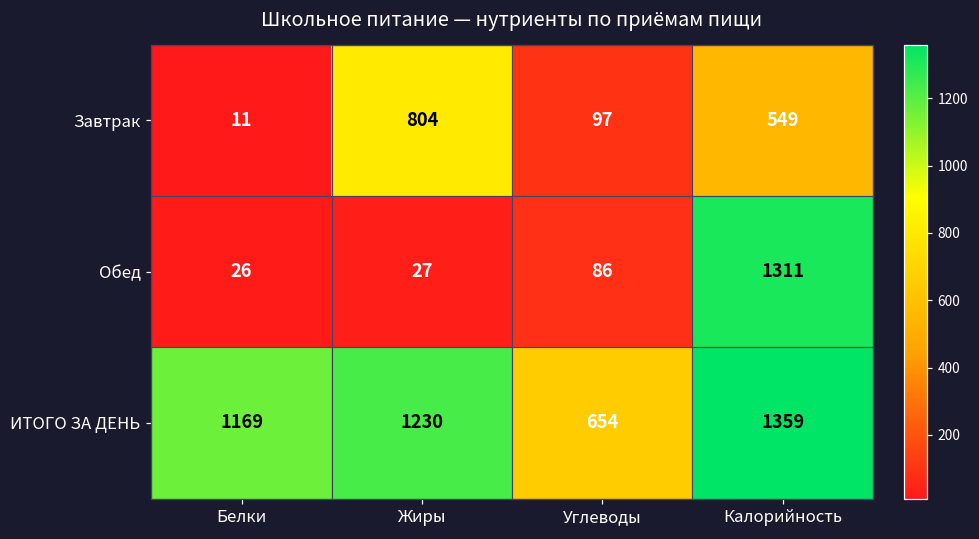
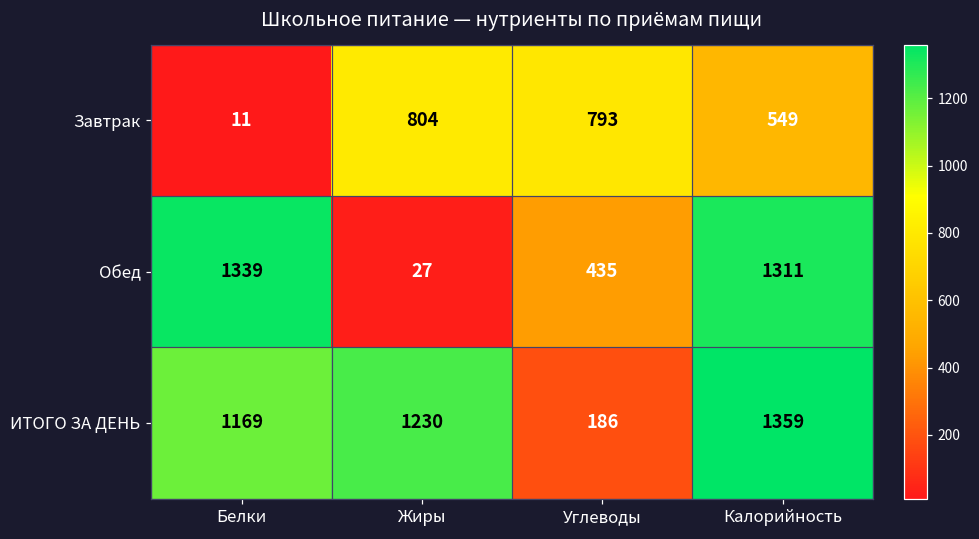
Завтрак, Углеводы: 97 -> 793
Обед, Белки: 26 -> 1339
Обед, Углеводы: 86 -> 435
ИТОГО ЗА ДЕНЬ, Углеводы: 654 -> 186
